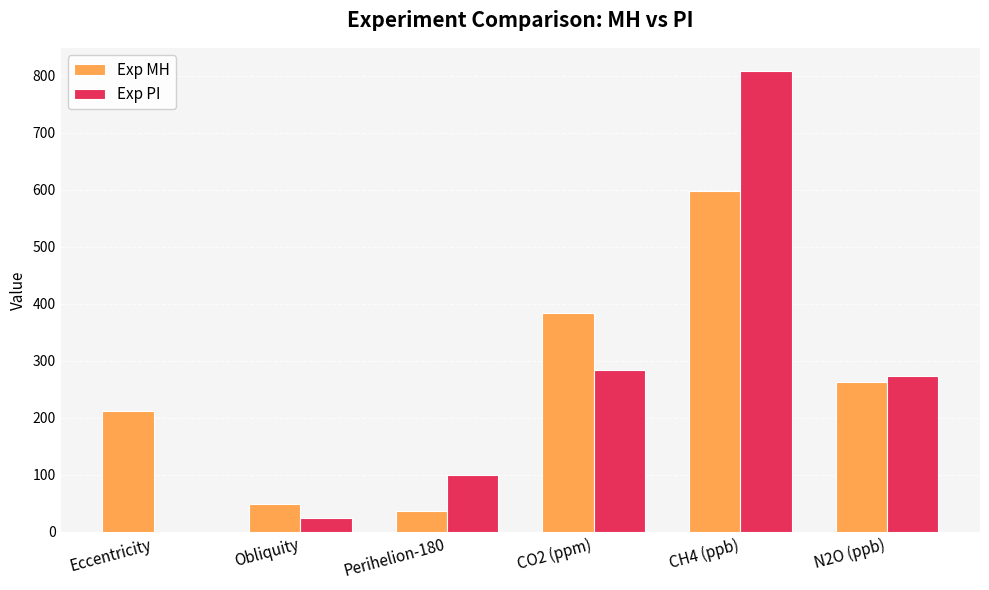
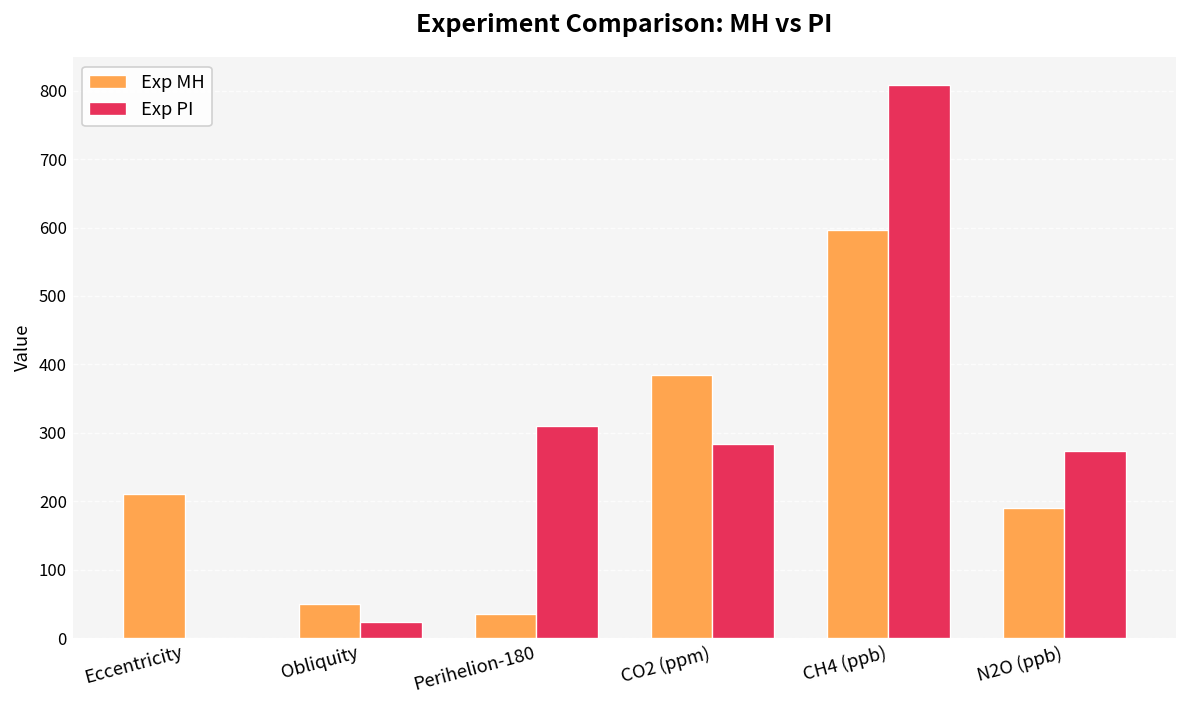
Exp PI, Perihelion-180: 100 -> 310
Exp MH, N2O (ppb): 260 -> 190
